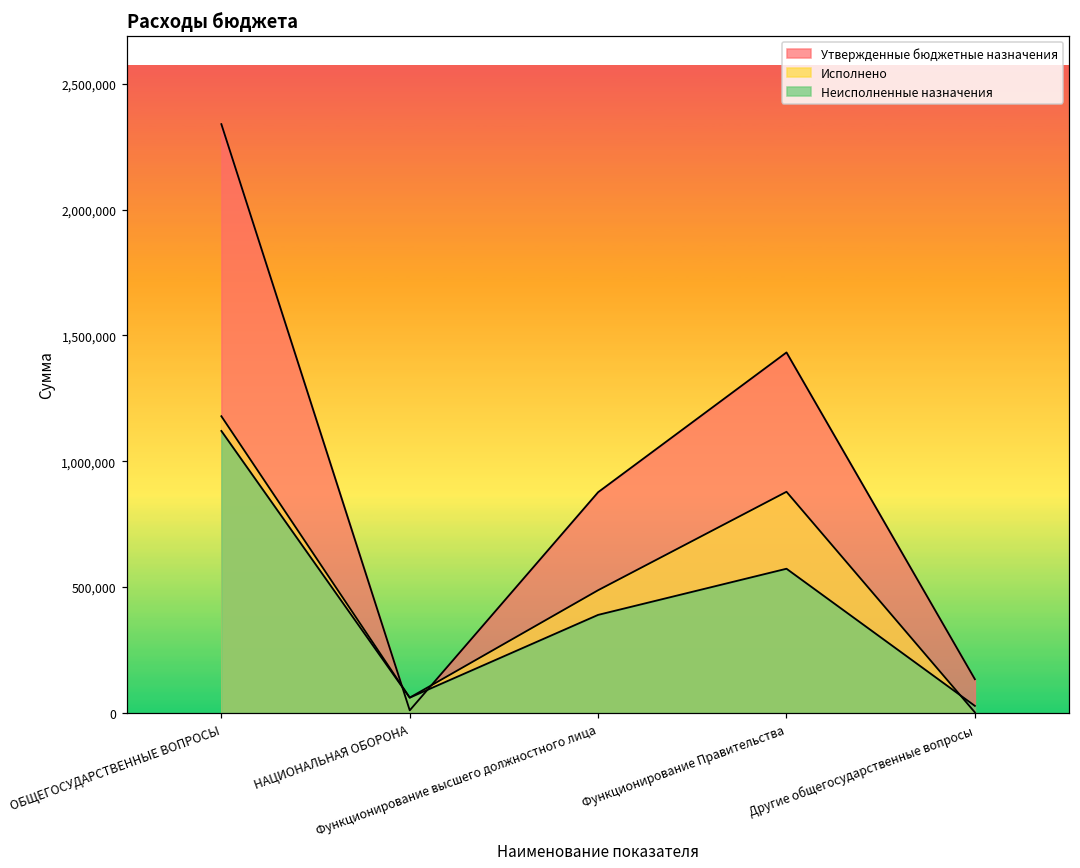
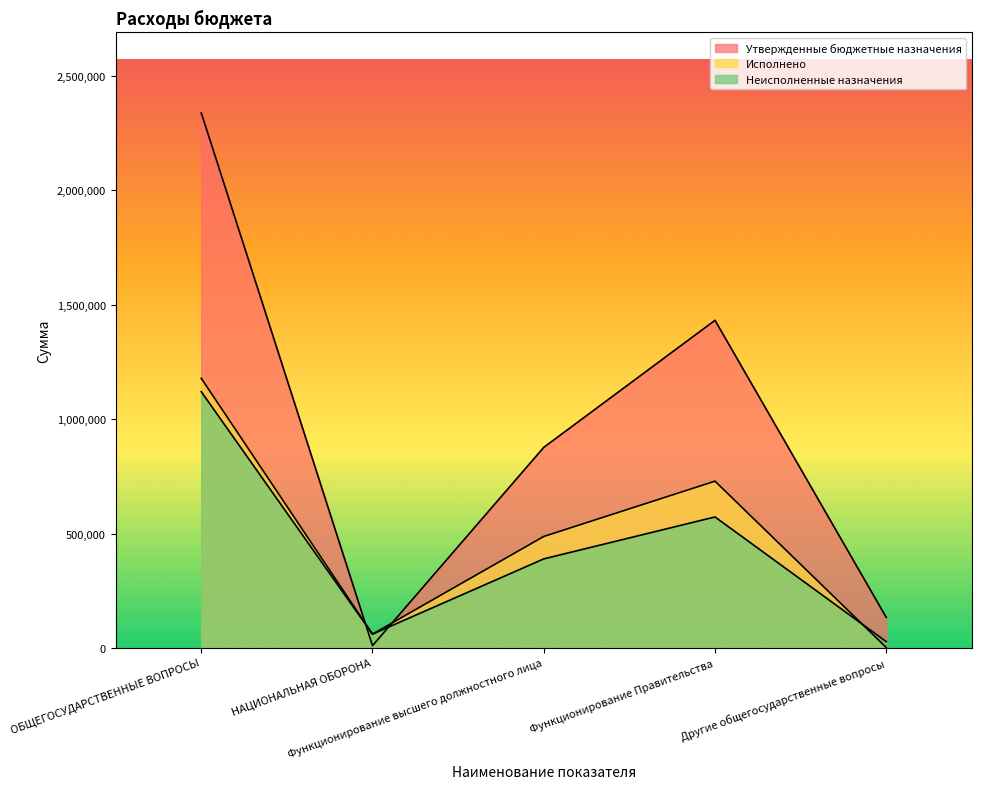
Исполнено, Функционирование Правительства: 880,000 -> 730,000
